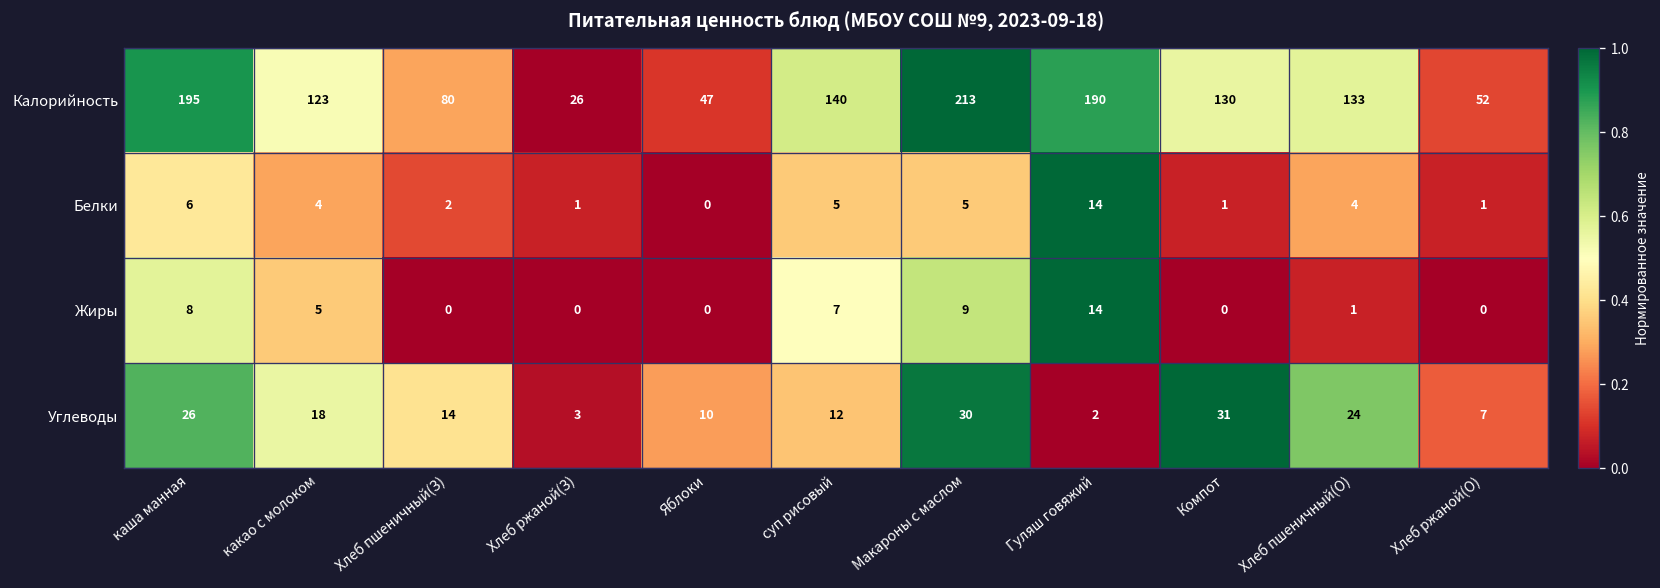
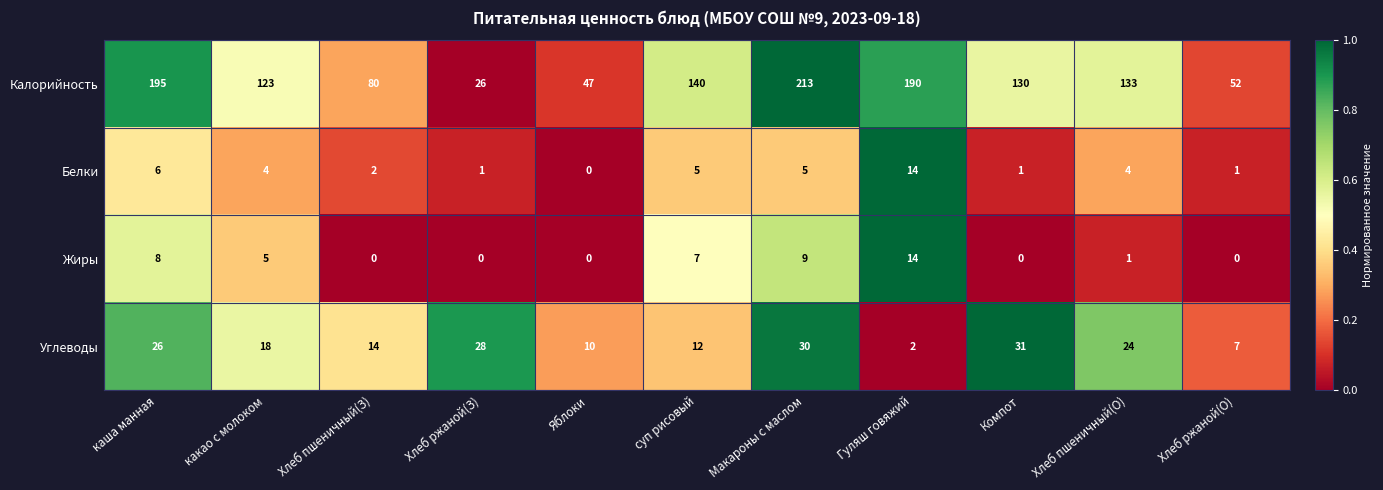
Углеводы, Хлеб ржаной(З): 3 -> 28
